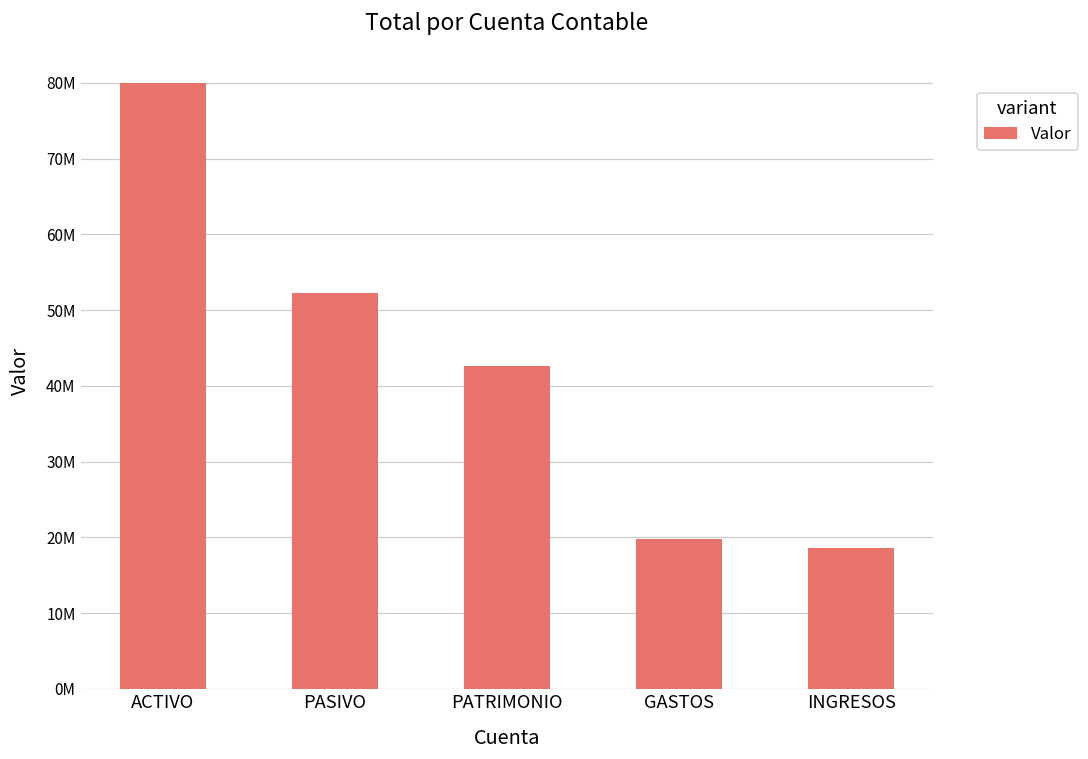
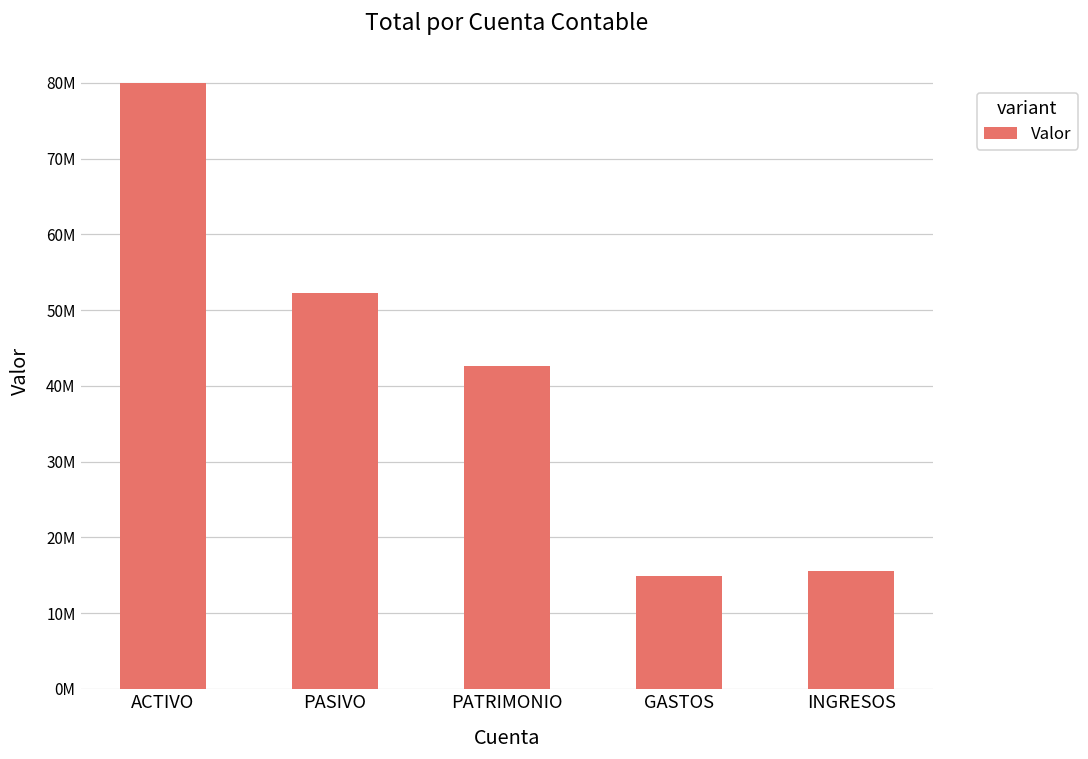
GASTOS: 20000000 -> 15000000
INGRESOS: 19000000 -> 16000000
